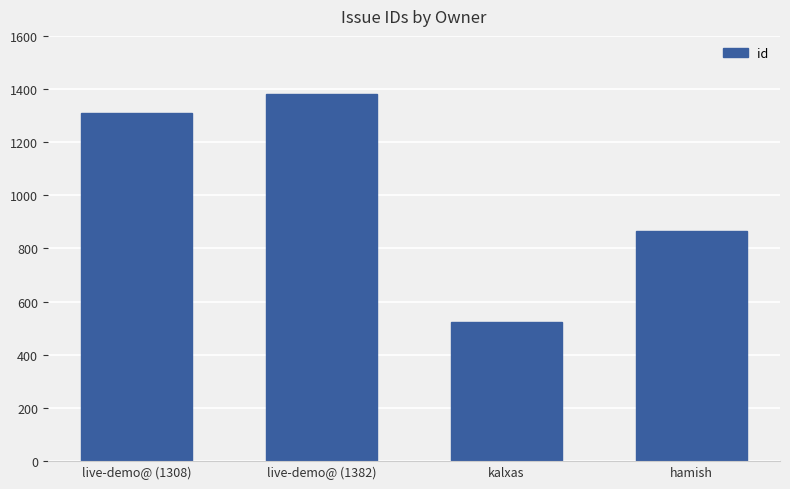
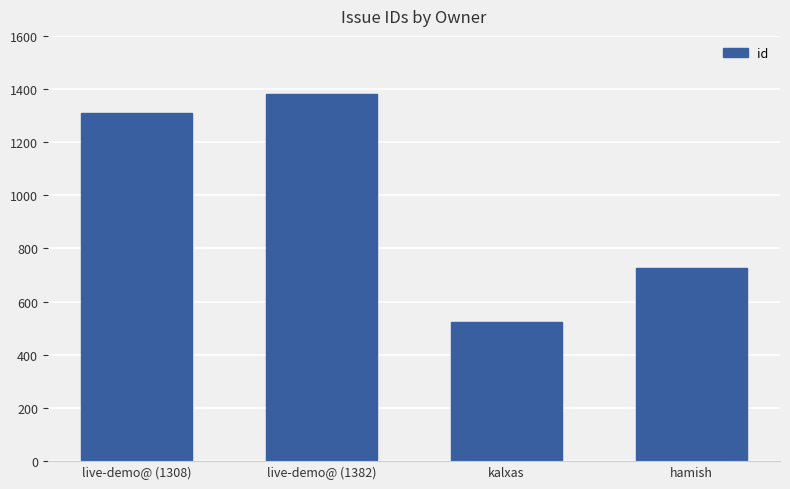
hamish: 870 -> 730
